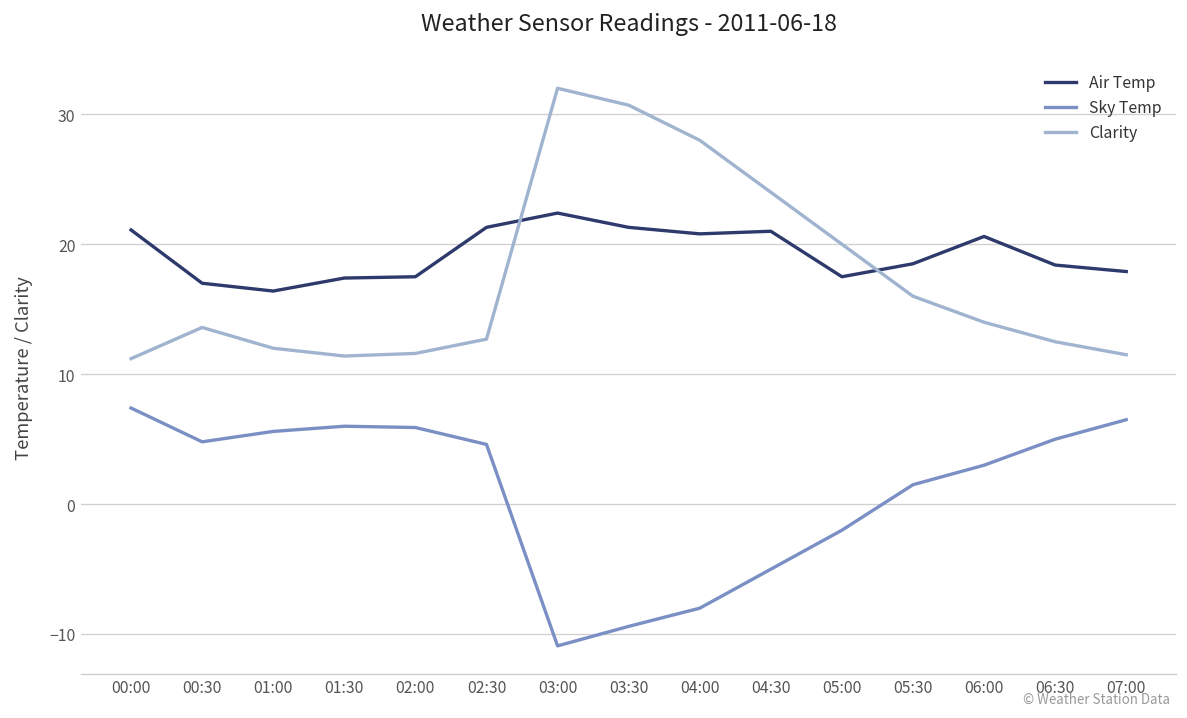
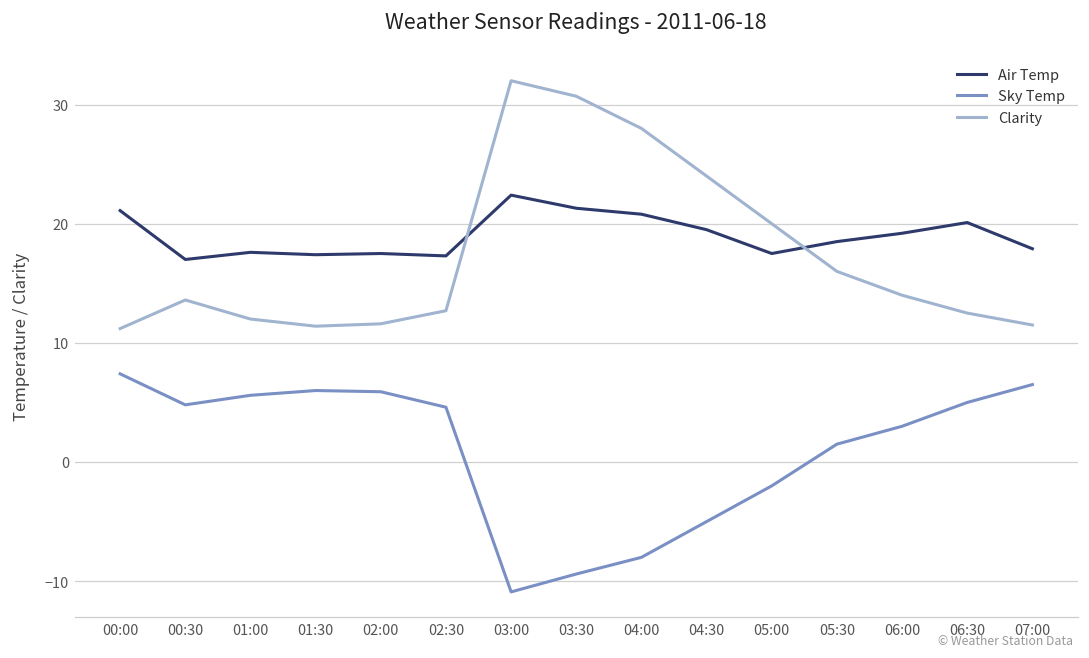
Air Temp, 01:00: 16.4 -> 17.6
Air Temp, 02:30: 21.3 -> 17.3
Air Temp, 04:30: 21.0 -> 19.5
Air Temp, 06:00: 20.6 -> 19.2
Air Temp, 06:30: 18.4 -> 20.1
